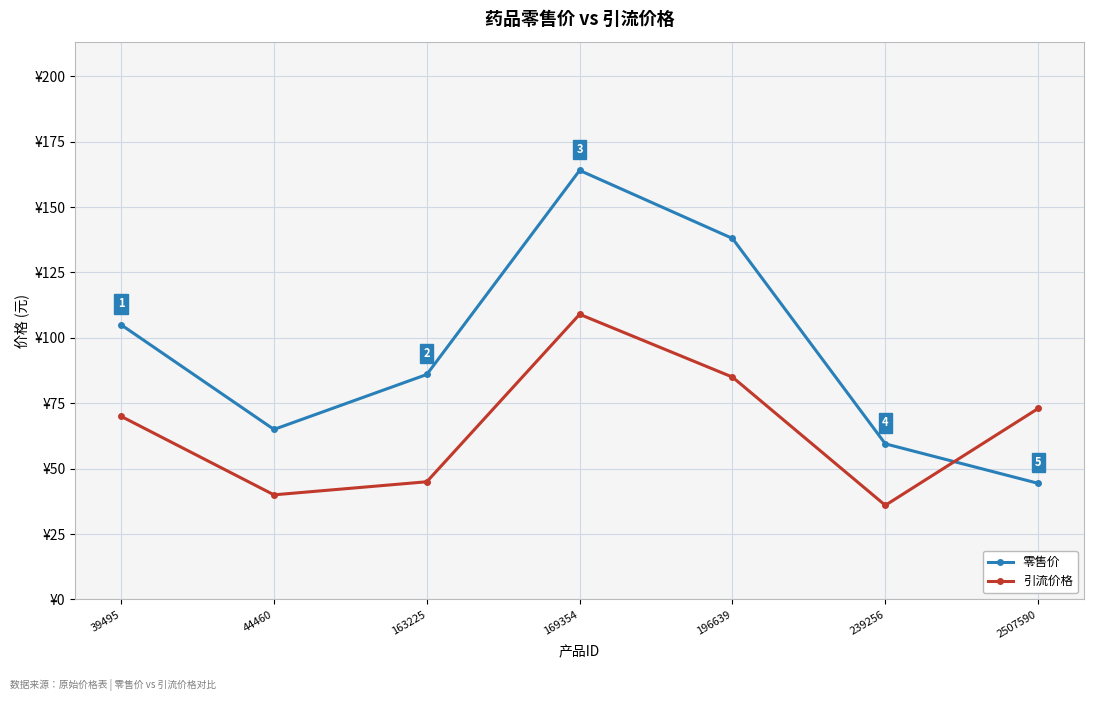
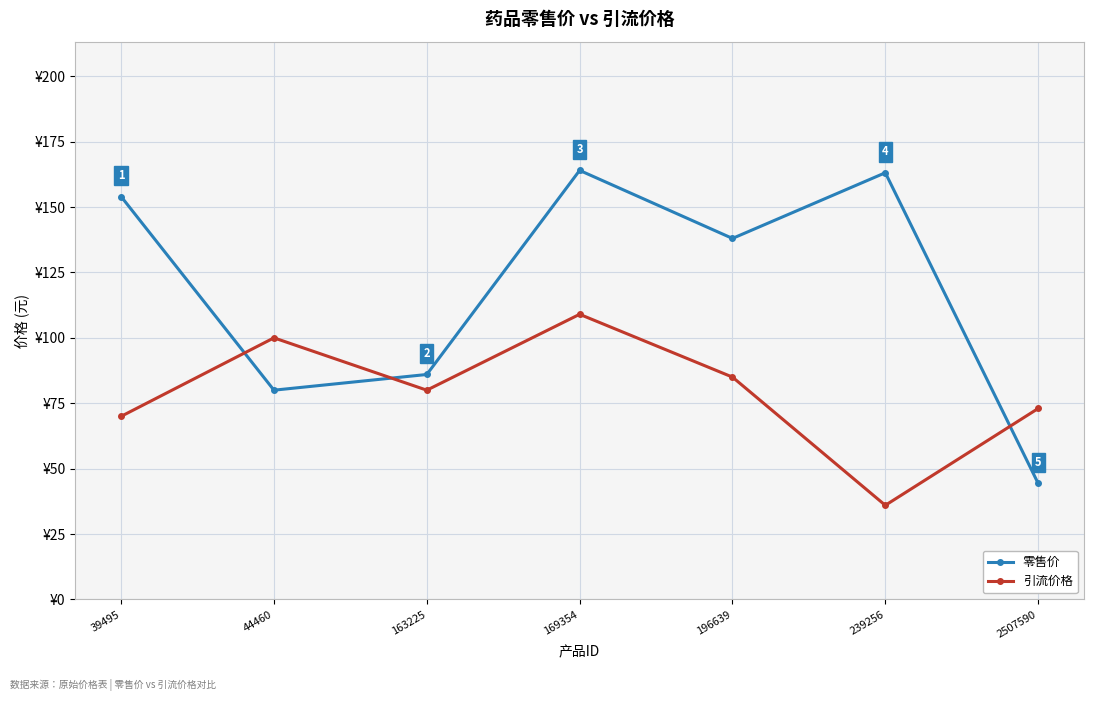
零售价, 39495: ¥105 -> ¥154
零售价, 44460: ¥65 -> ¥80
引流价格, 44460: ¥40 -> ¥100
引流价格, 163225: ¥45 -> ¥80
零售价, 239256: ¥60 -> ¥163
